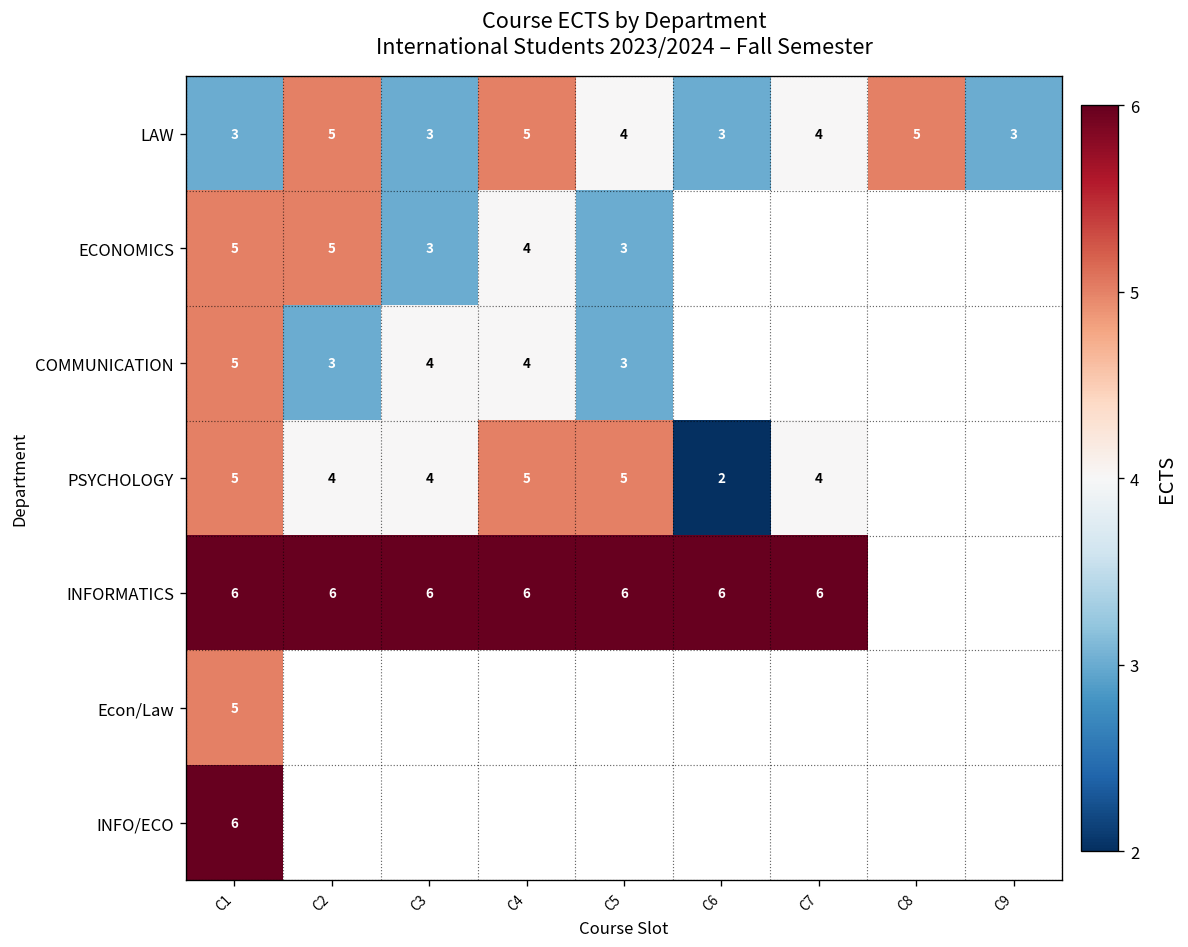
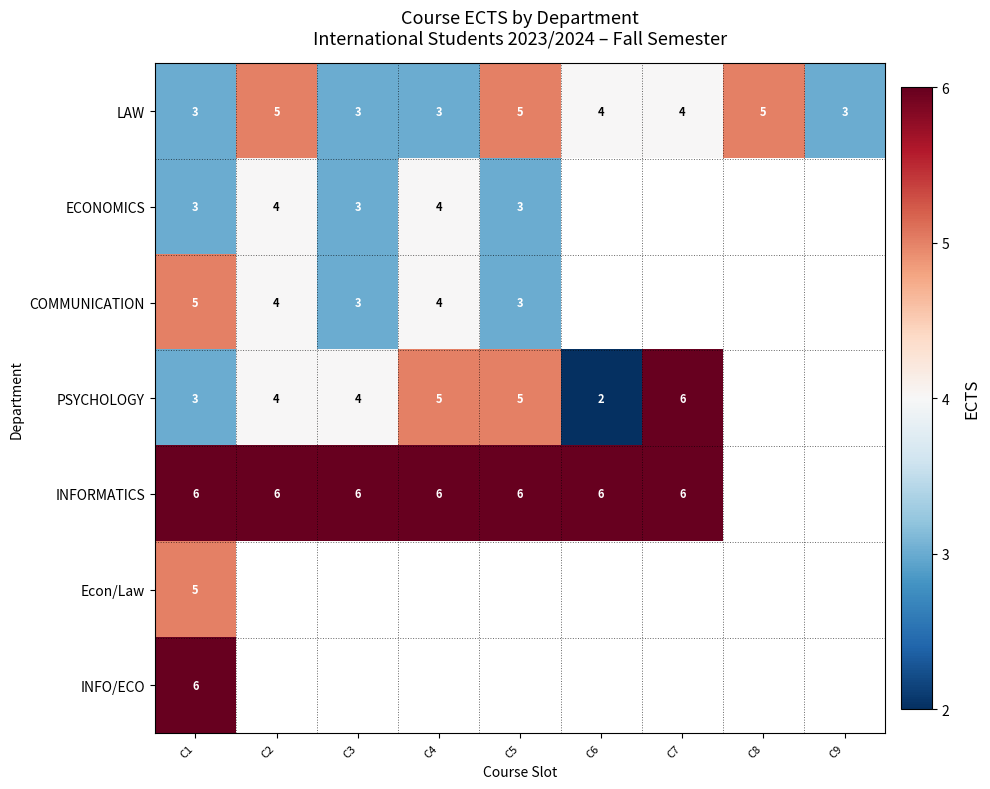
LAW, C4: 5 -> 3
LAW, C5: 4 -> 5
LAW, C6: 3 -> 4
ECONOMICS, C1: 5 -> 3
ECONOMICS, C2: 5 -> 4
COMMUNICATION, C2: 3 -> 4
COMMUNICATION, C3: 4 -> 3
PSYCHOLOGY, C1: 5 -> 3
PSYCHOLOGY, C7: 4 -> 6
